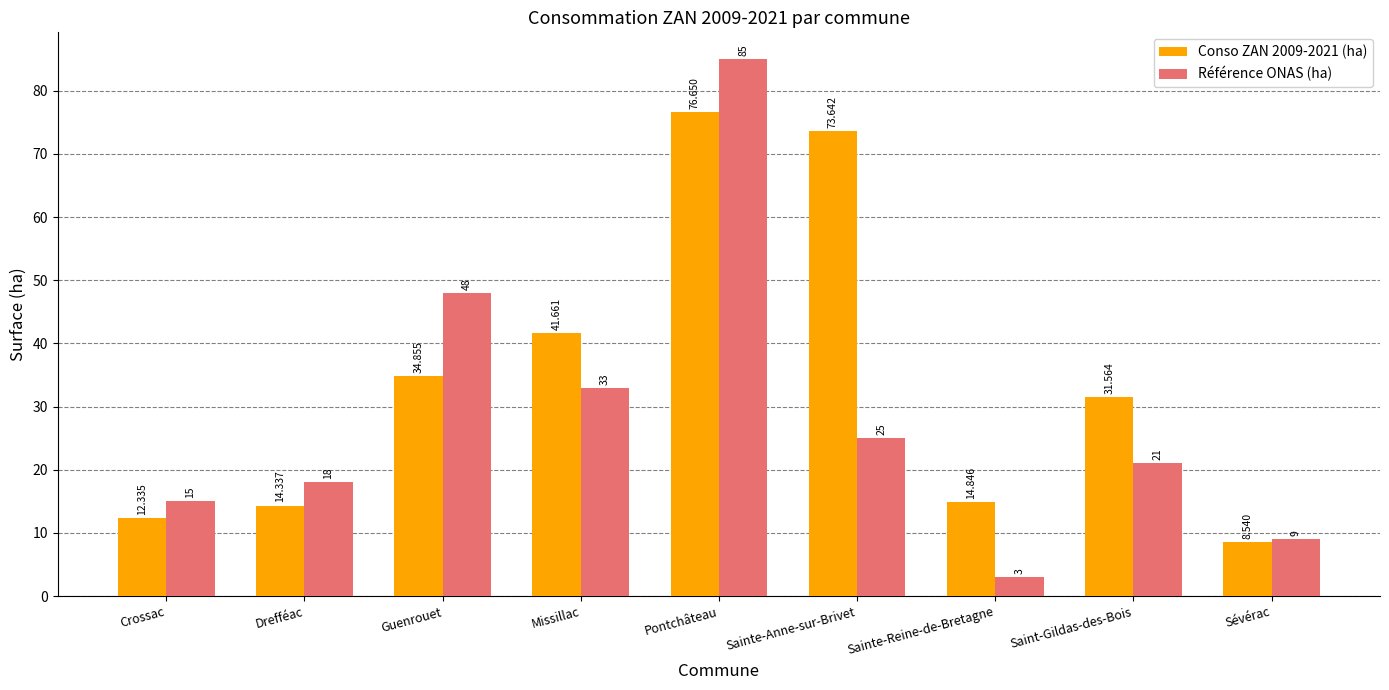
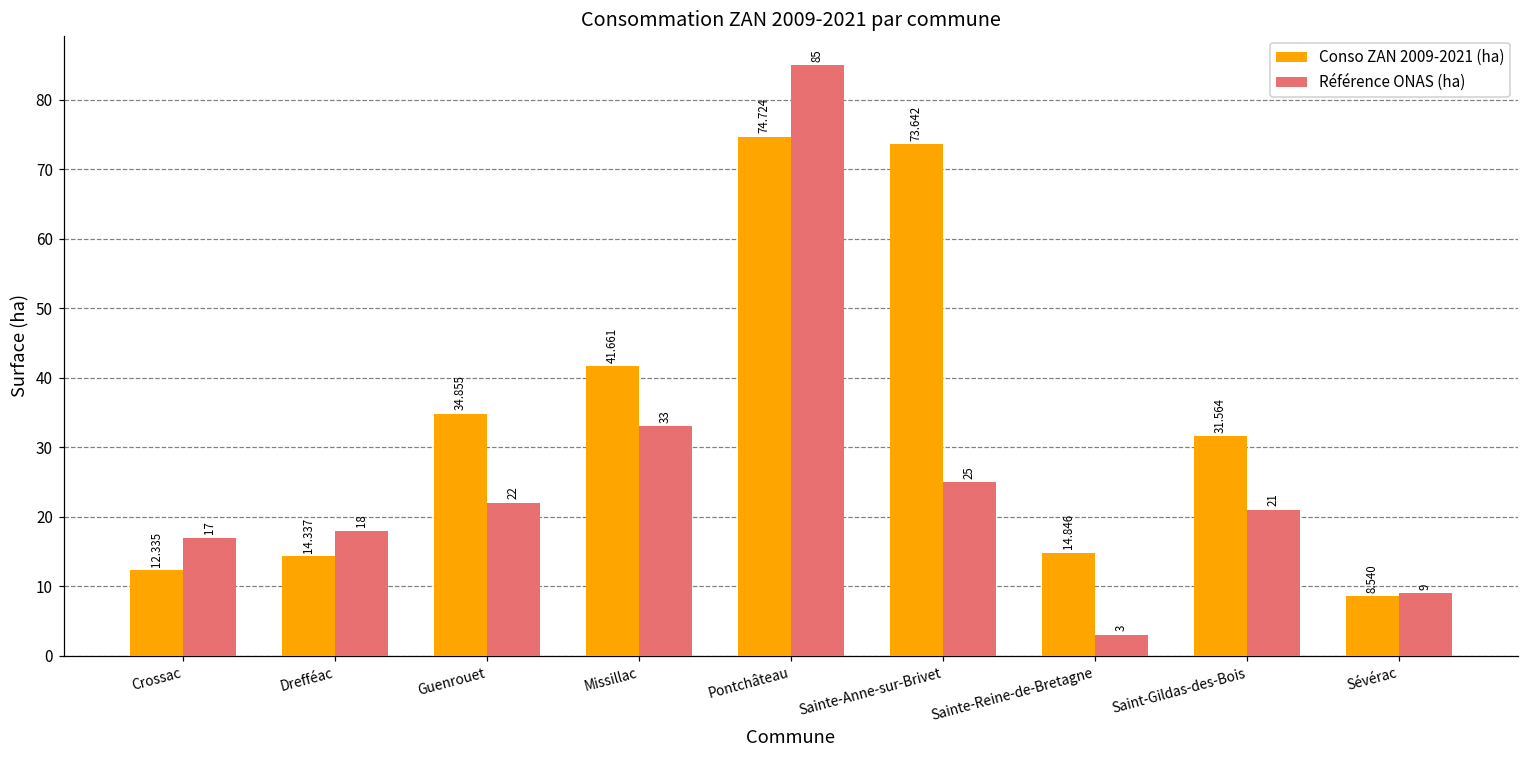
Référence ONAS (ha), Crossac: 15 -> 17
Référence ONAS (ha), Guenrouet: 48 -> 22
Conso ZAN 2009-2021 (ha), Pontchâteau: 76.650 -> 74.724
